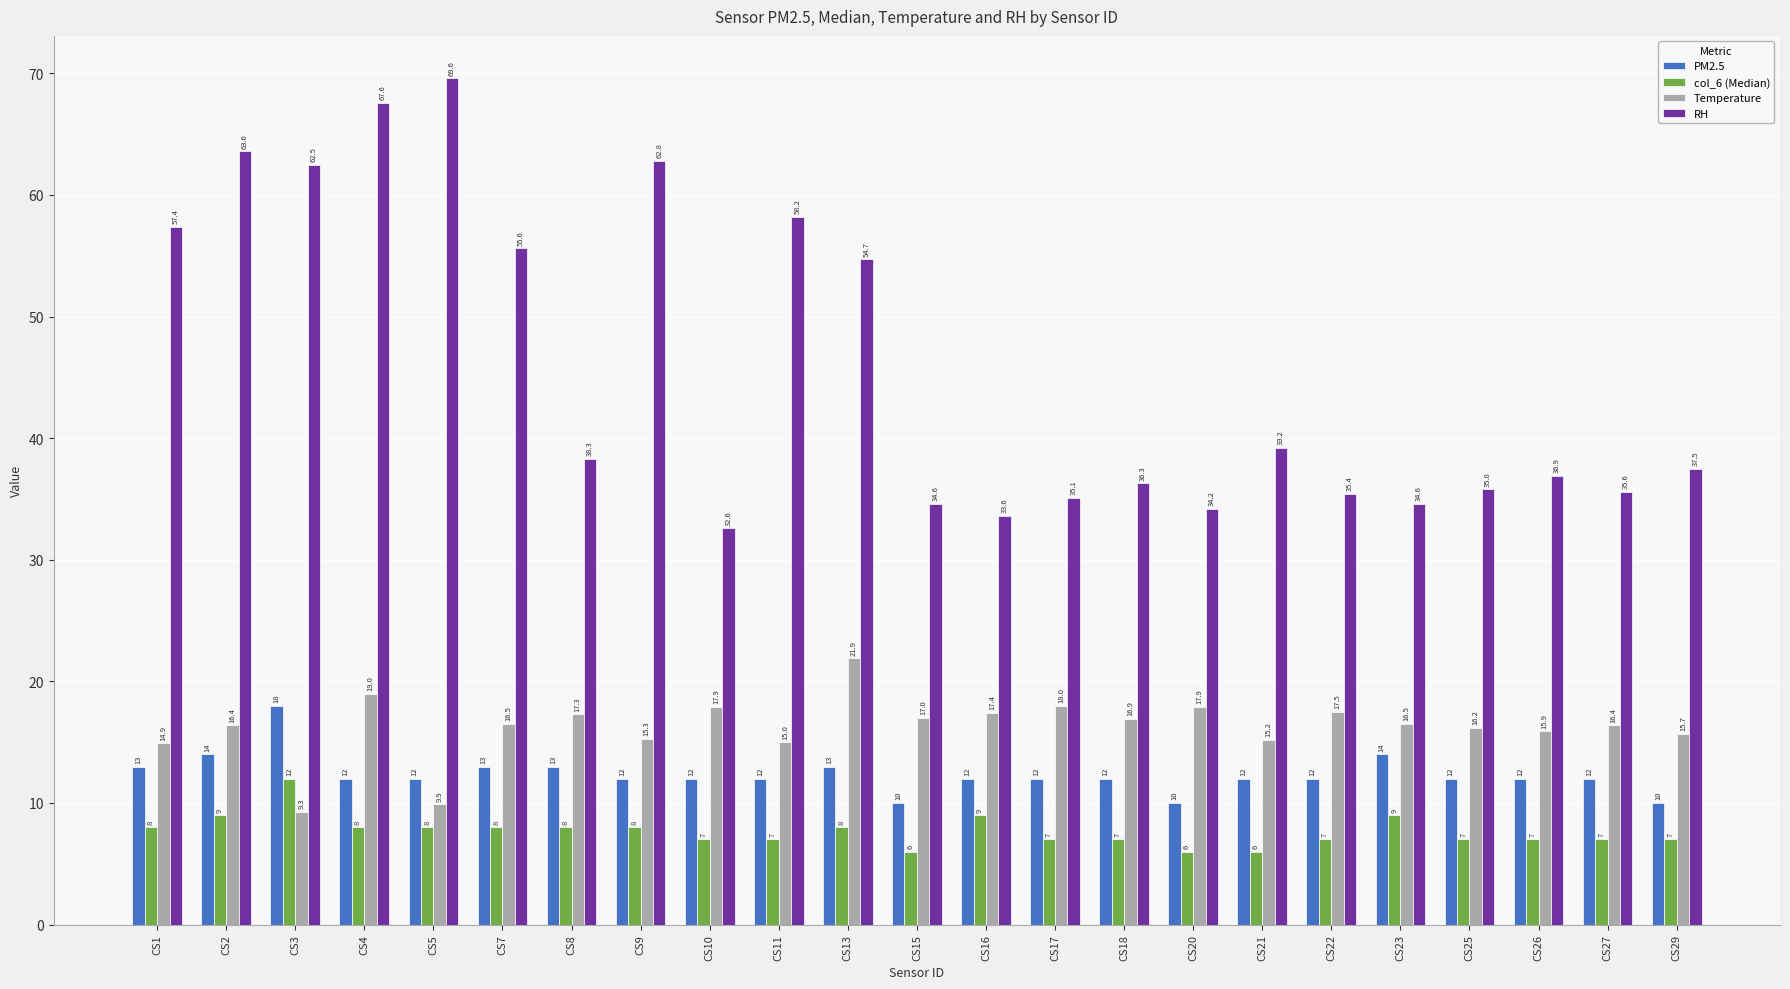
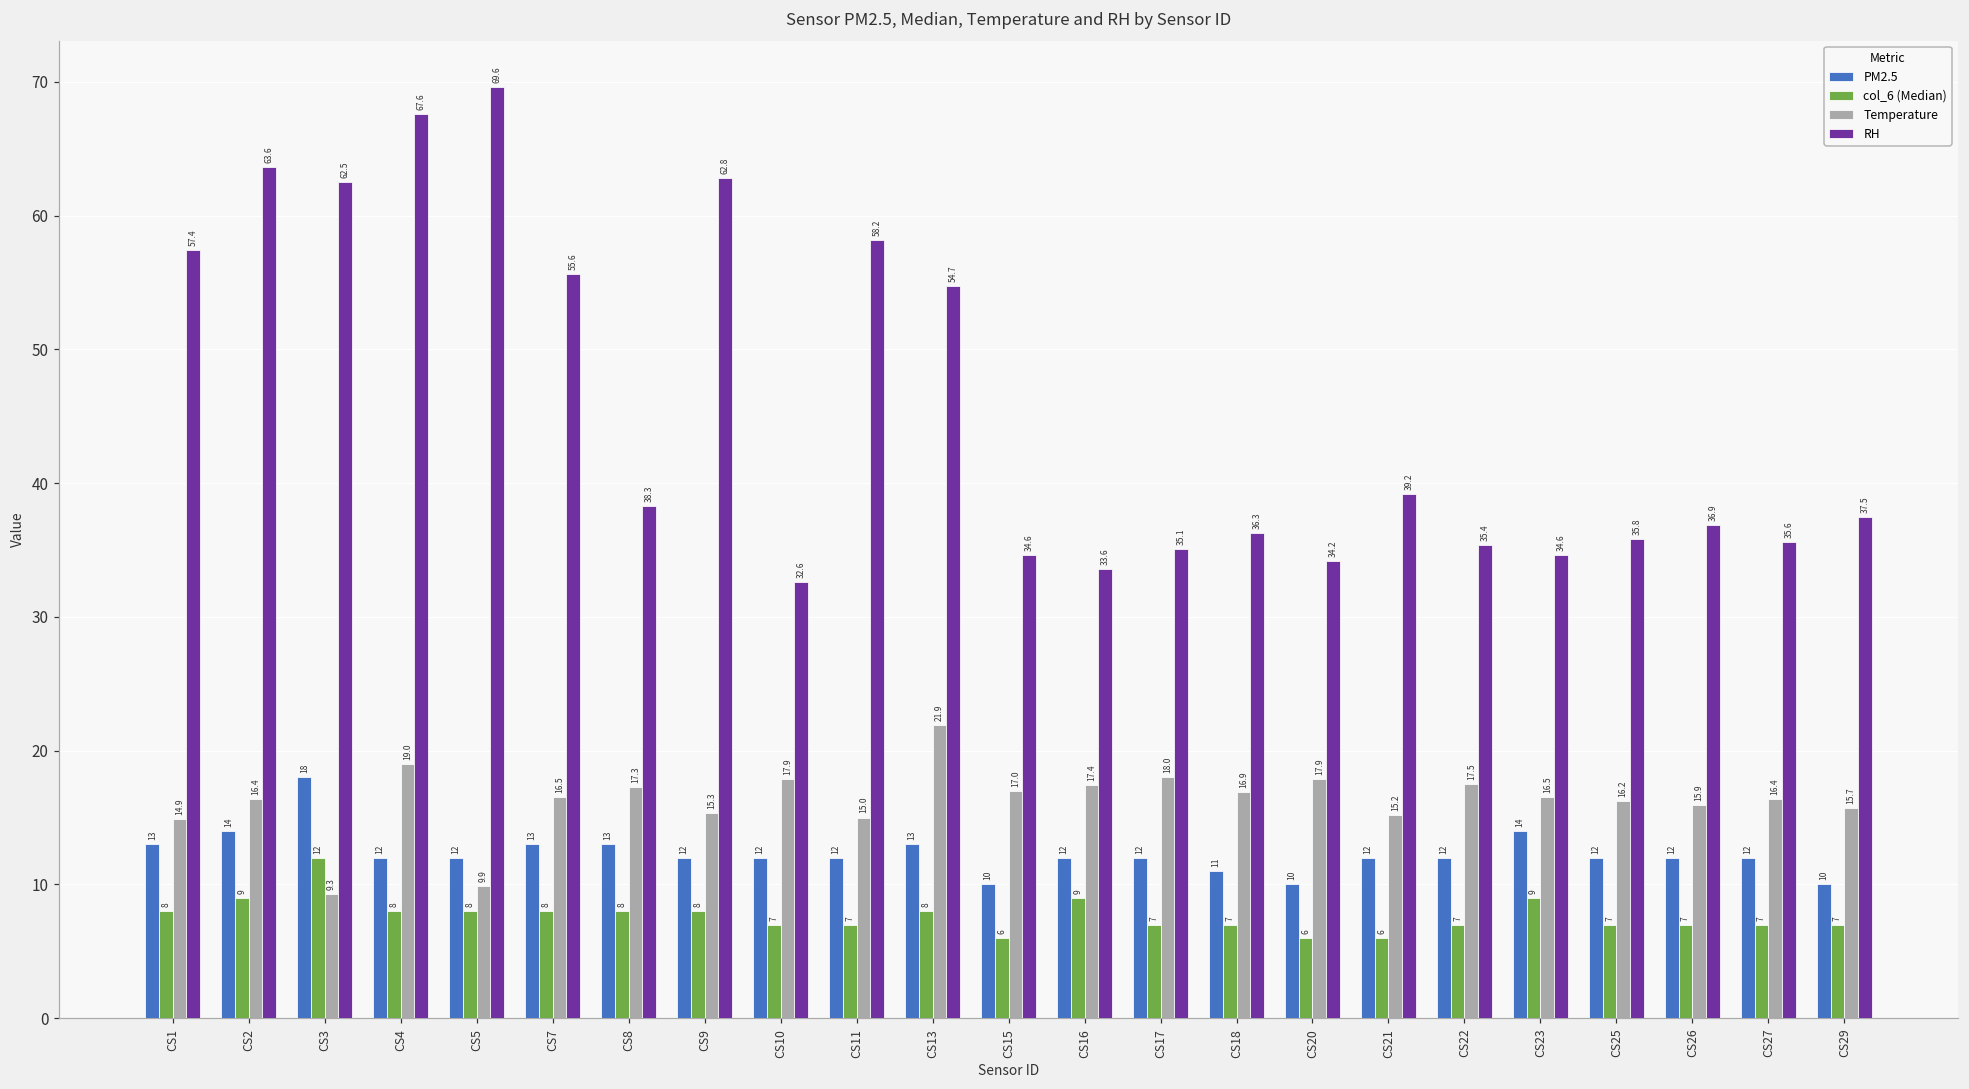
PM2.5, CS18: 12 -> 11
